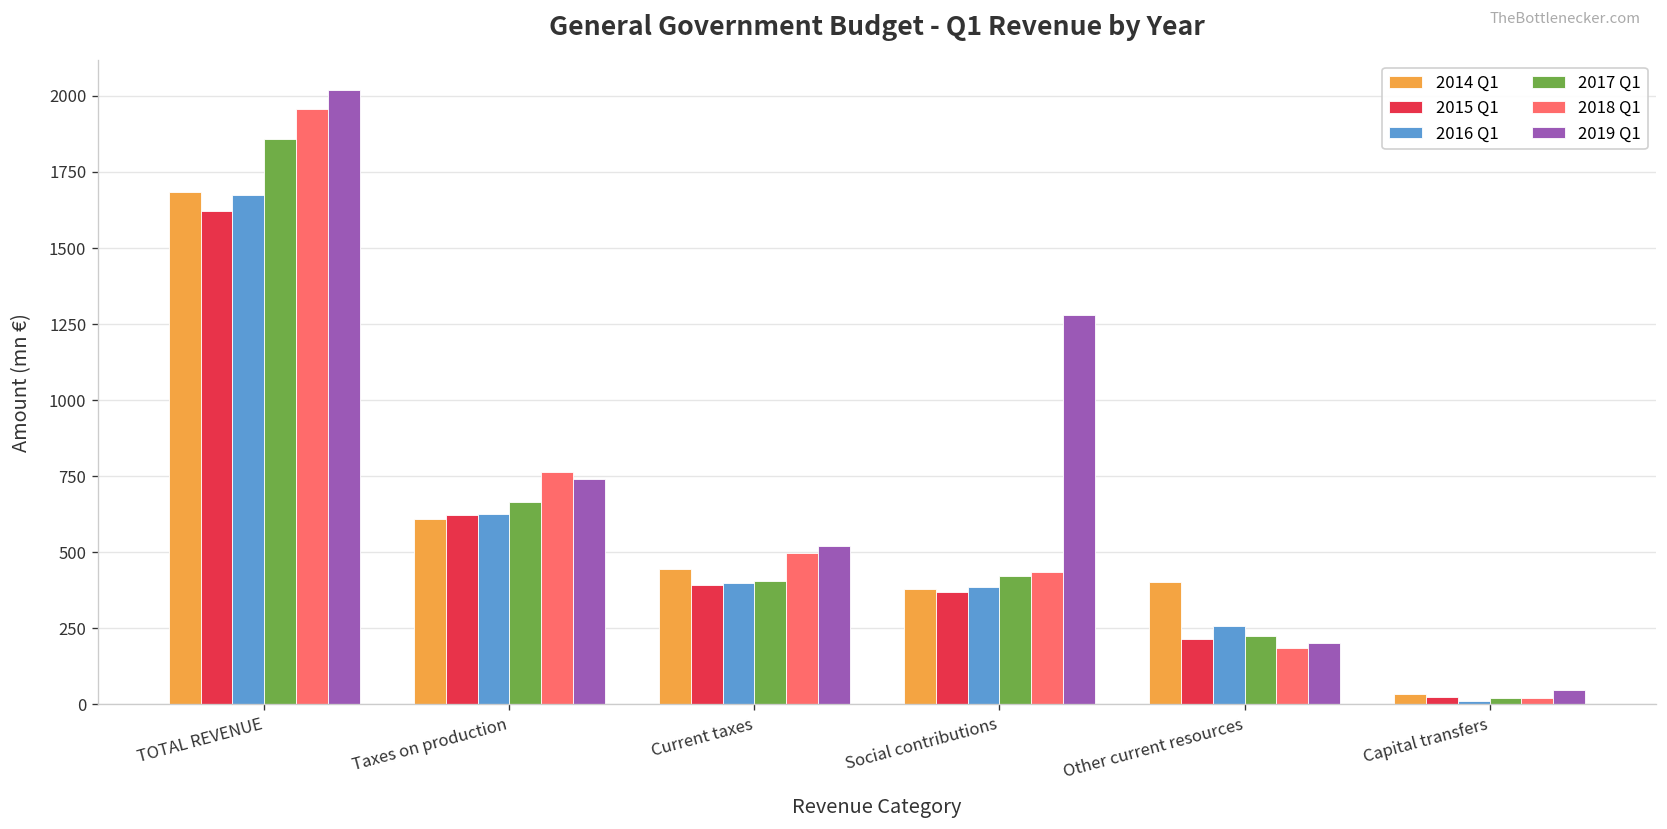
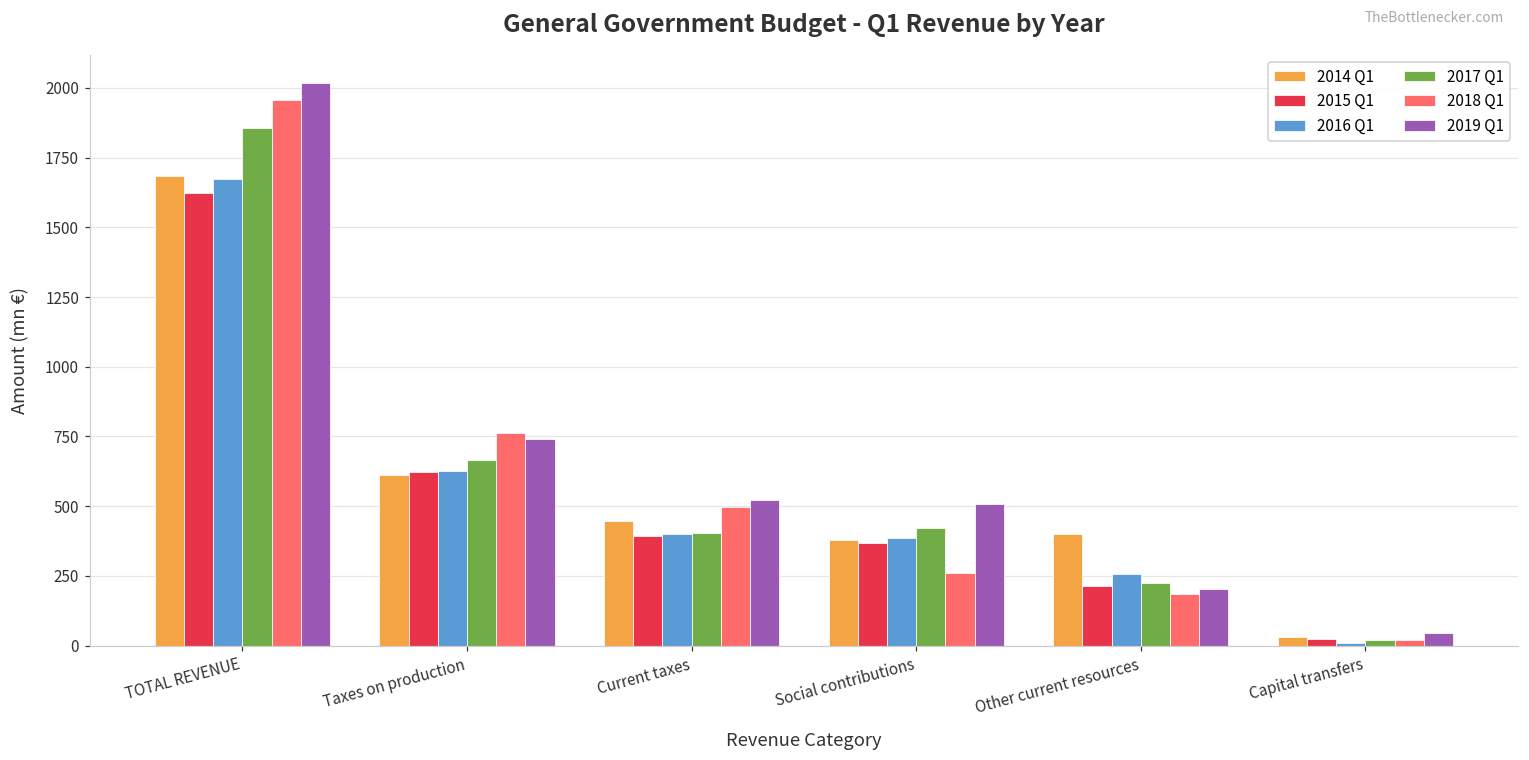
2018 Q1, Social contributions: 430 -> 260
2019 Q1, Social contributions: 1280 -> 510
